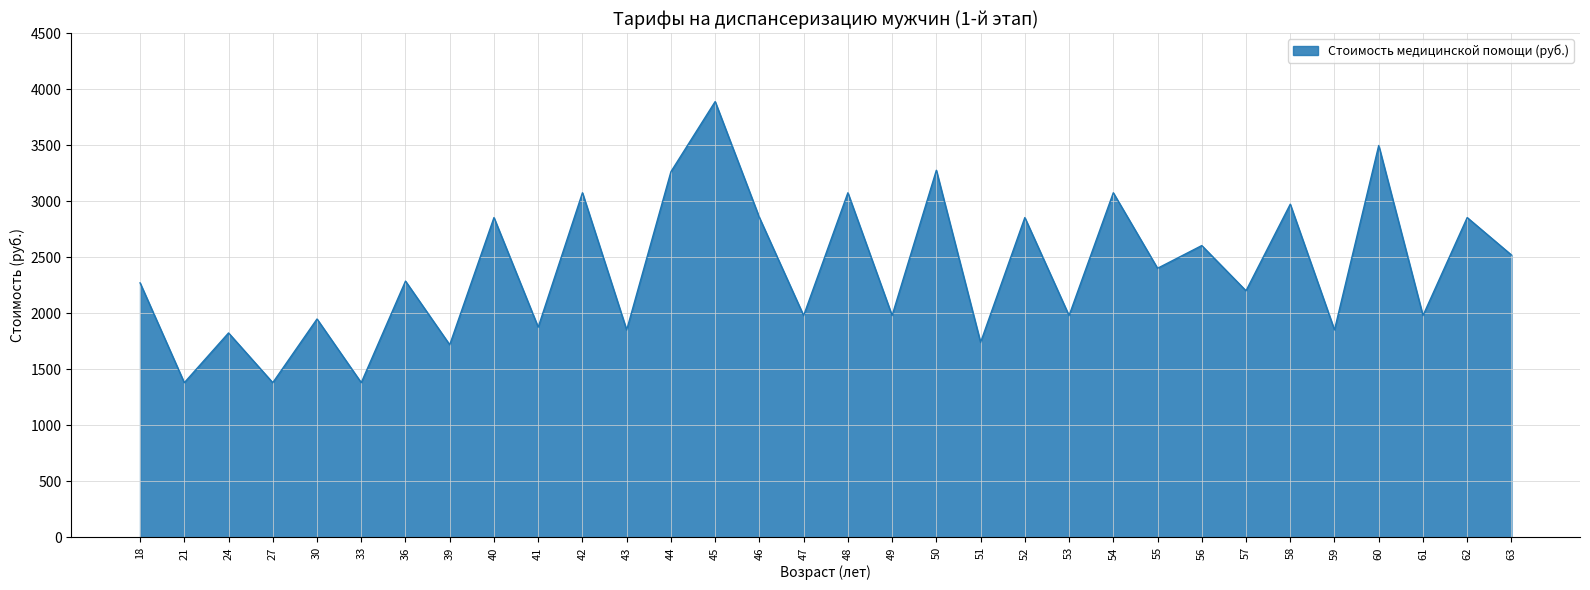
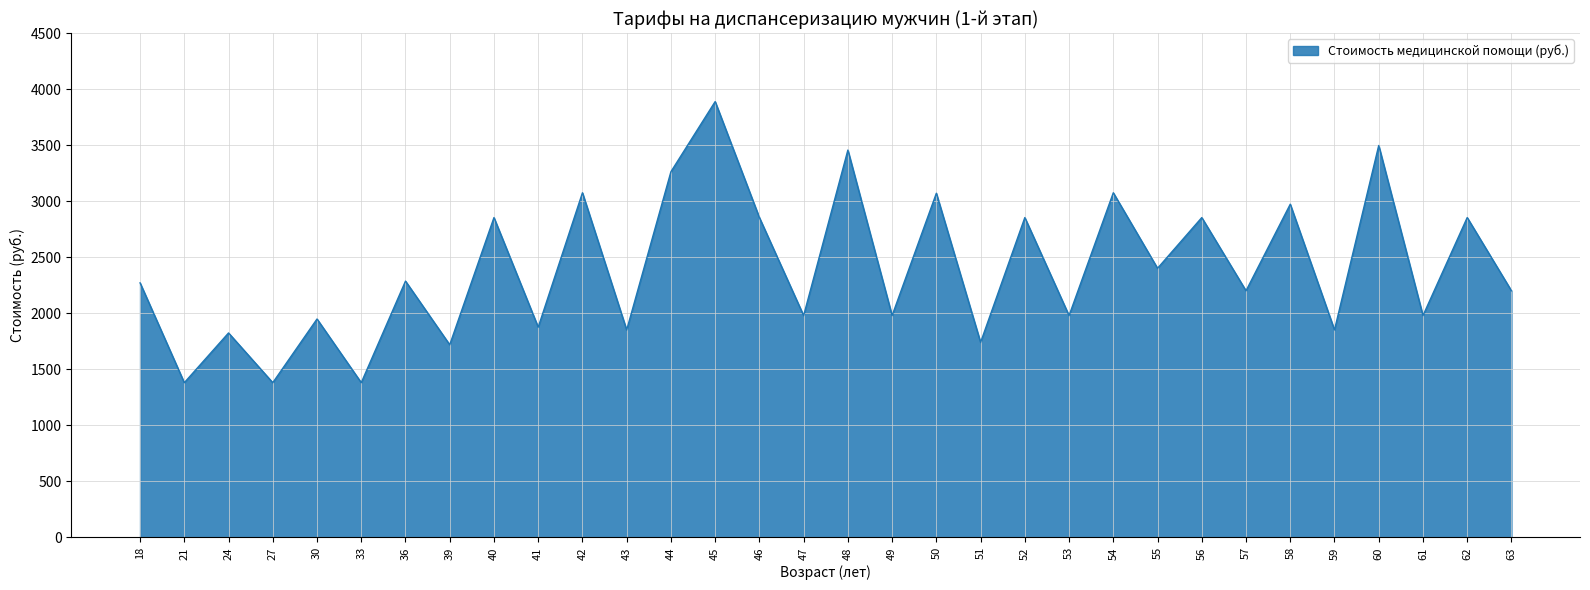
48: 3070 -> 3460
50: 3280 -> 3070
56: 2600 -> 2850
63: 2520 -> 2200
